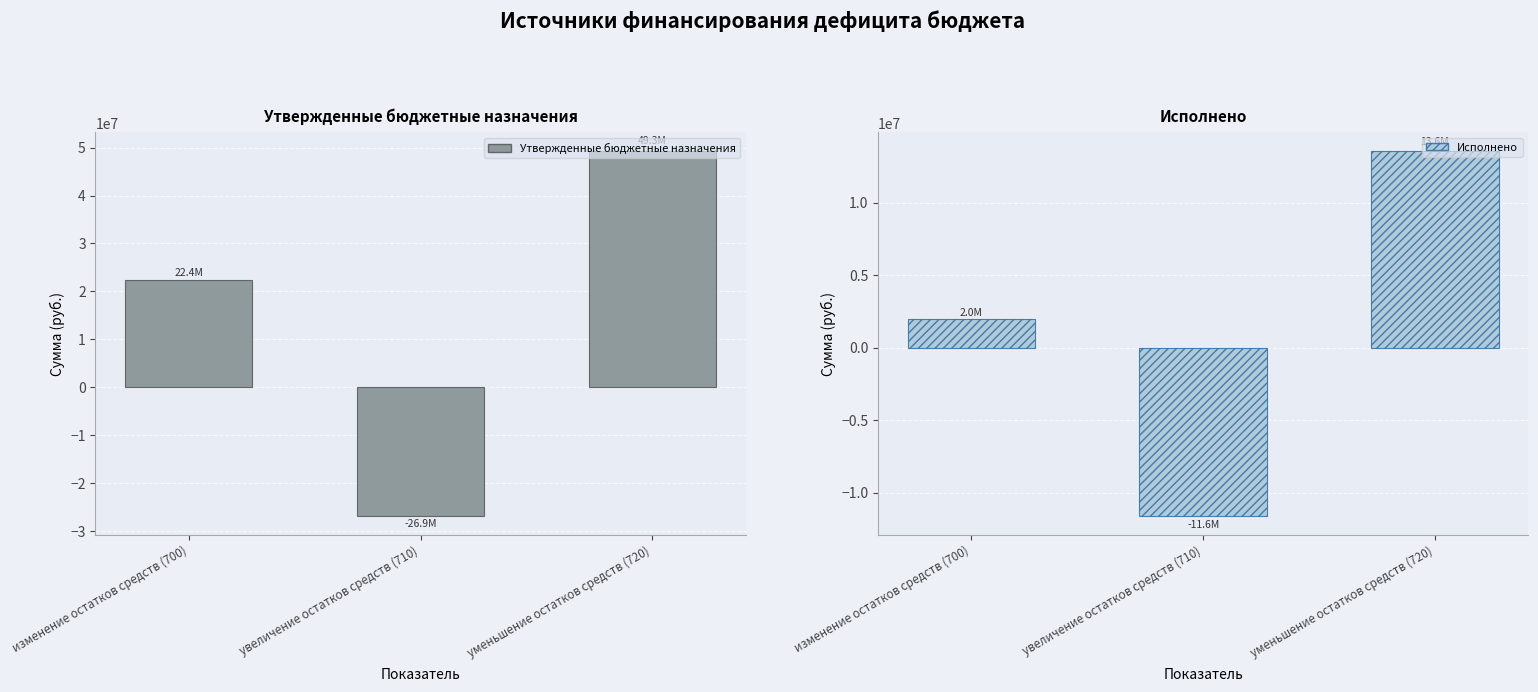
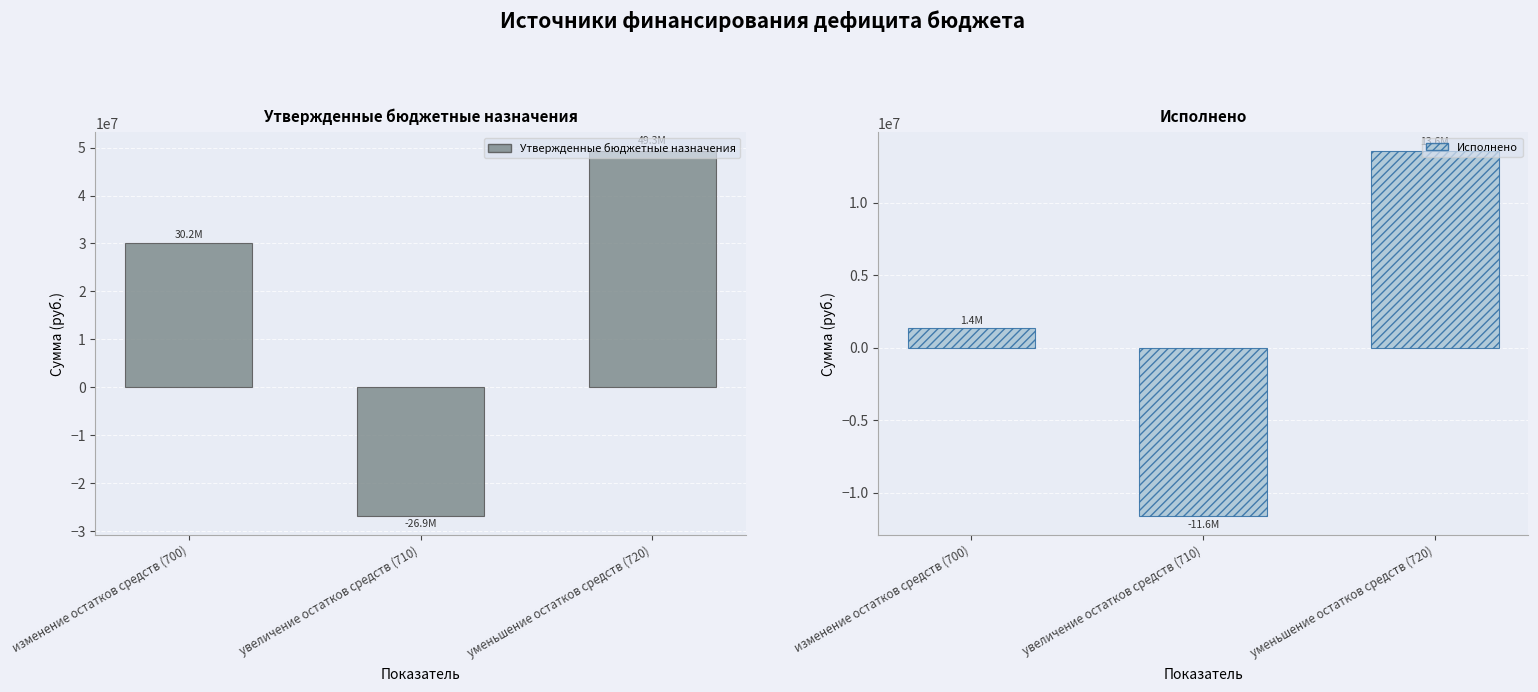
Утвержденные бюджетные назначения, изменение остатков средств (700): 22.4M -> 30.2M
Исполнено, изменение остатков средств (700): 2.0M -> 1.4M
